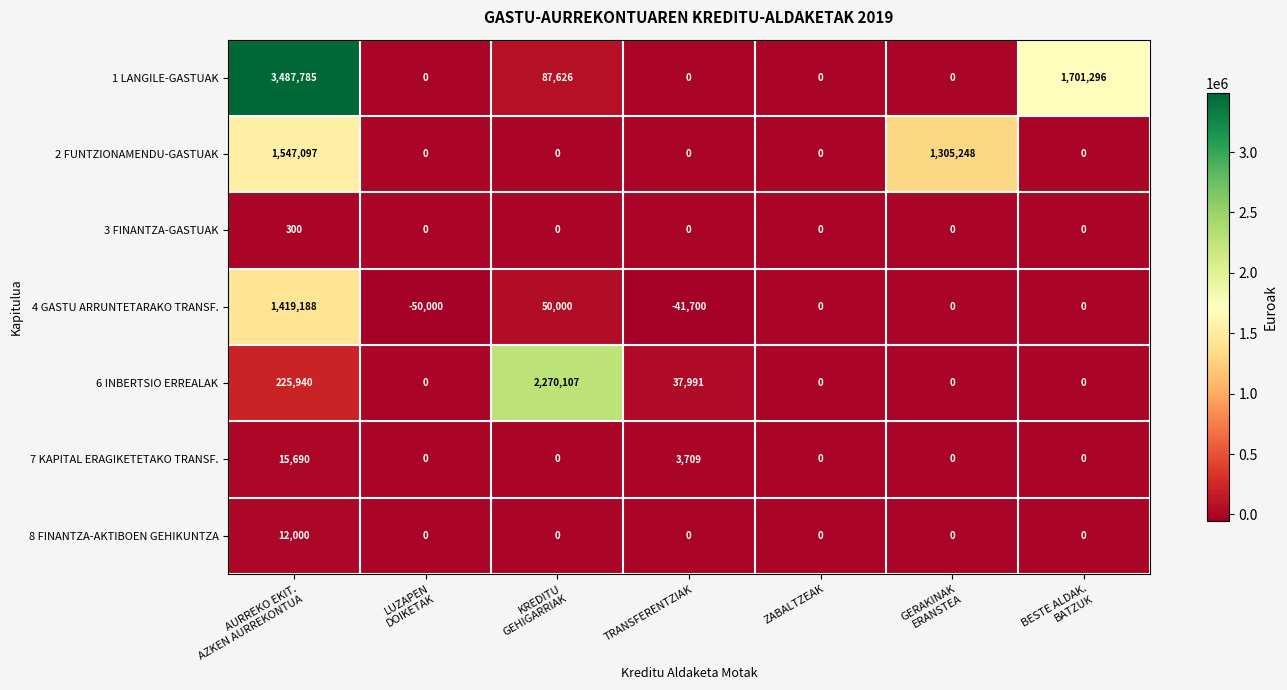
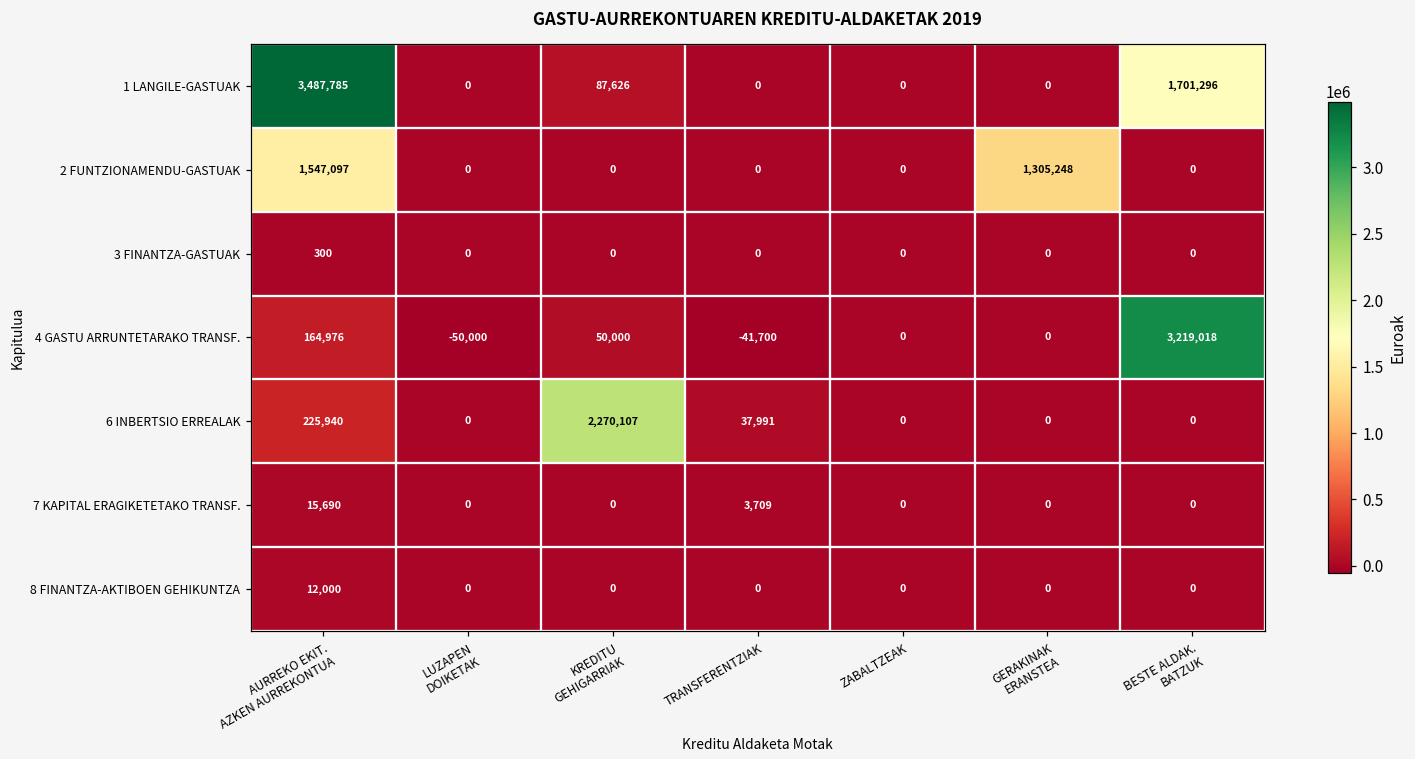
4 GASTU ARRUNTETARAKO TRANSF., AURREKO EKIT. AZKEN AURREKONTUA: 1,419,188 -> 164,976
4 GASTU ARRUNTETARAKO TRANSF., BESTE ALDAK. BATZUK: 0 -> 3,219,018
